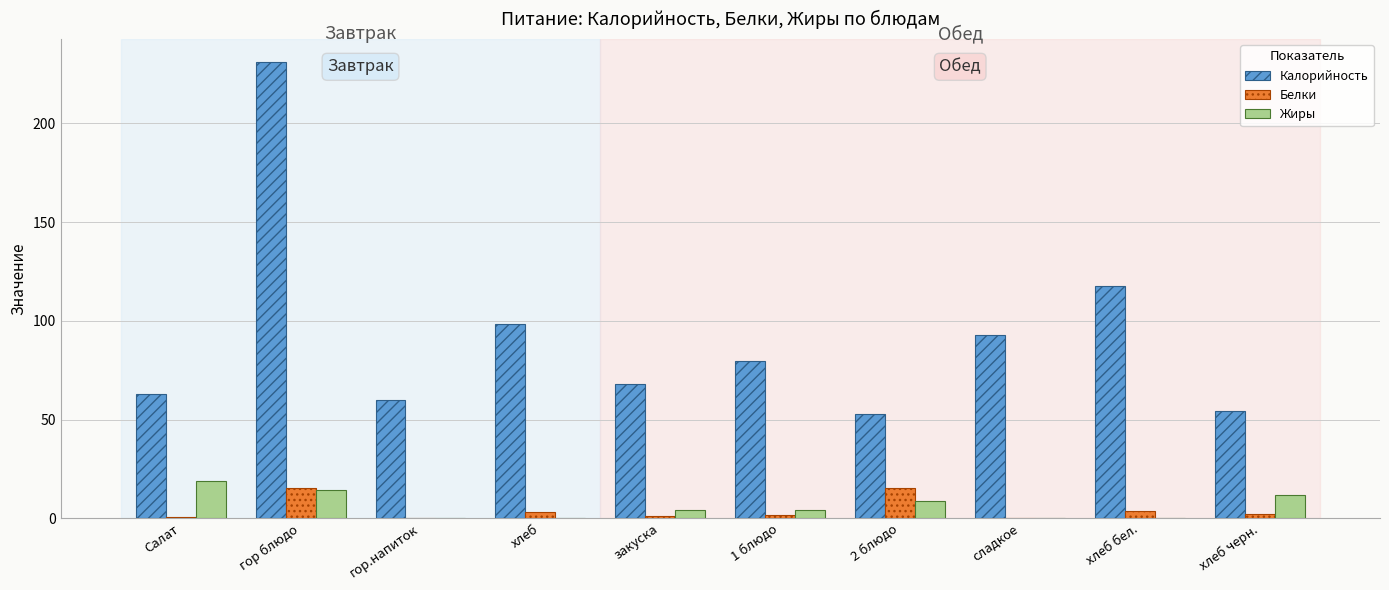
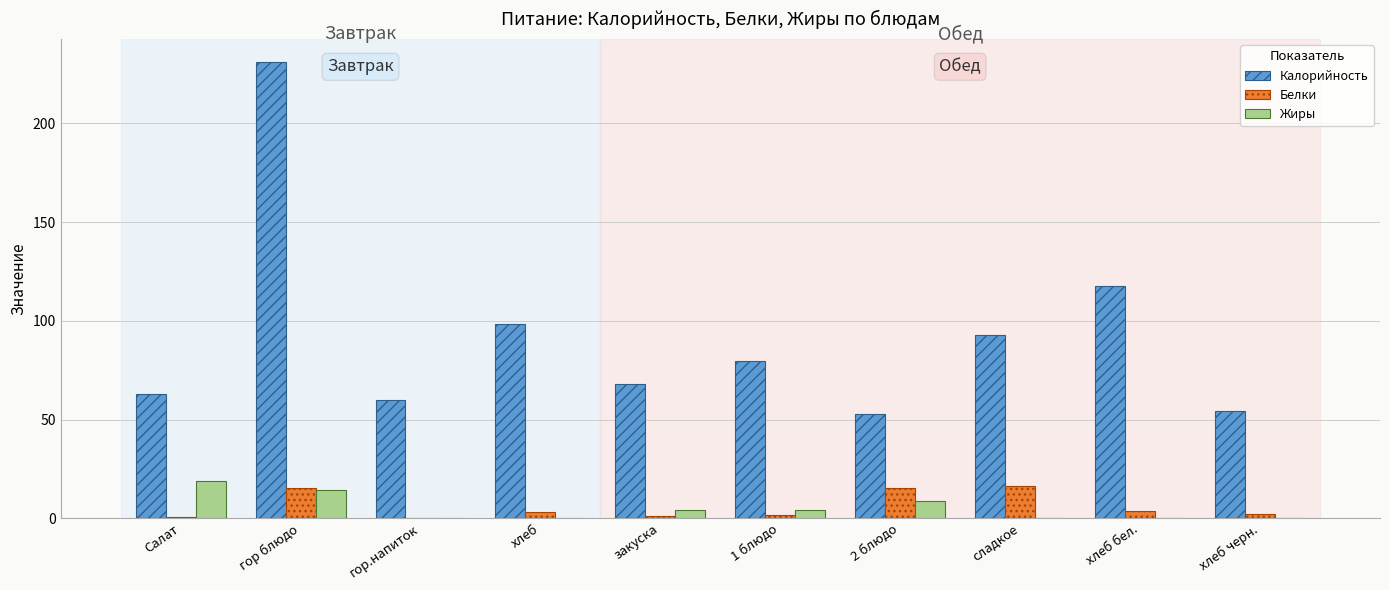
Белки, сладкое: 0 -> 16
Жиры, хлеб черн.: 12 -> 0
